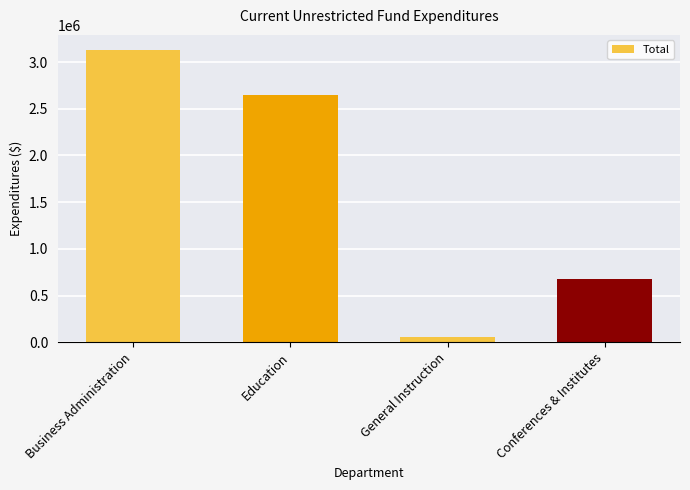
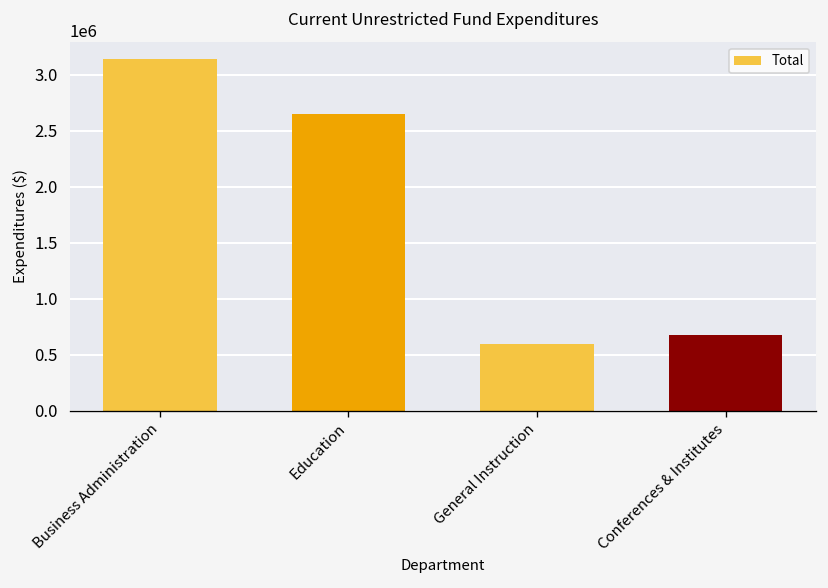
General Instruction: 100000 -> 600000
